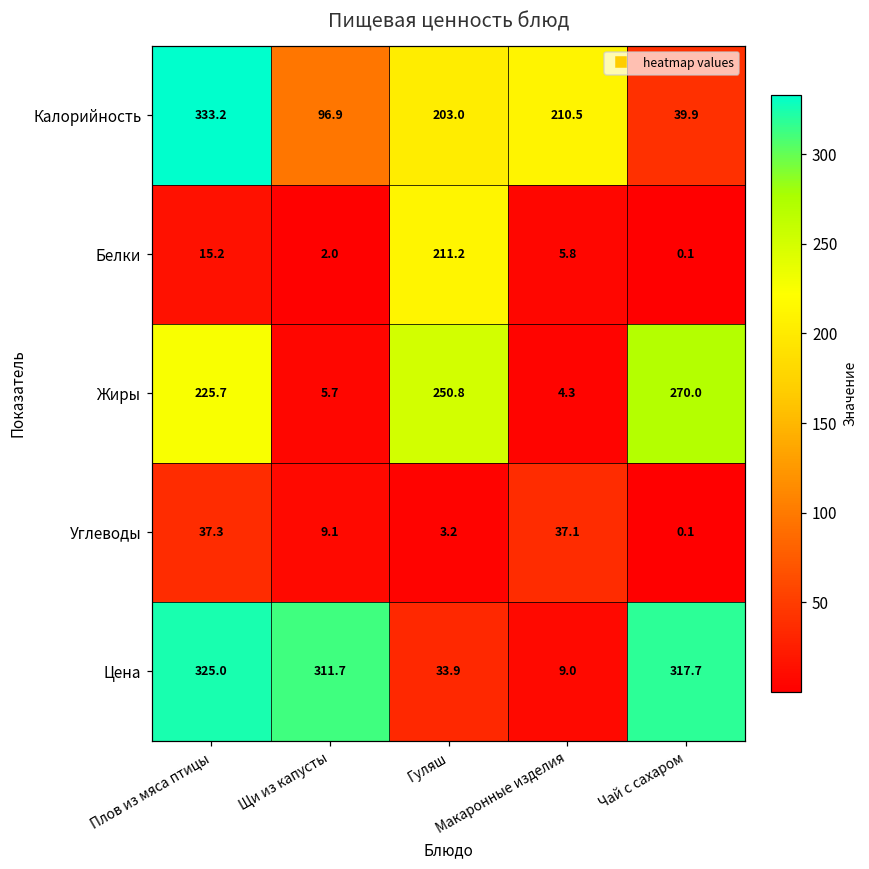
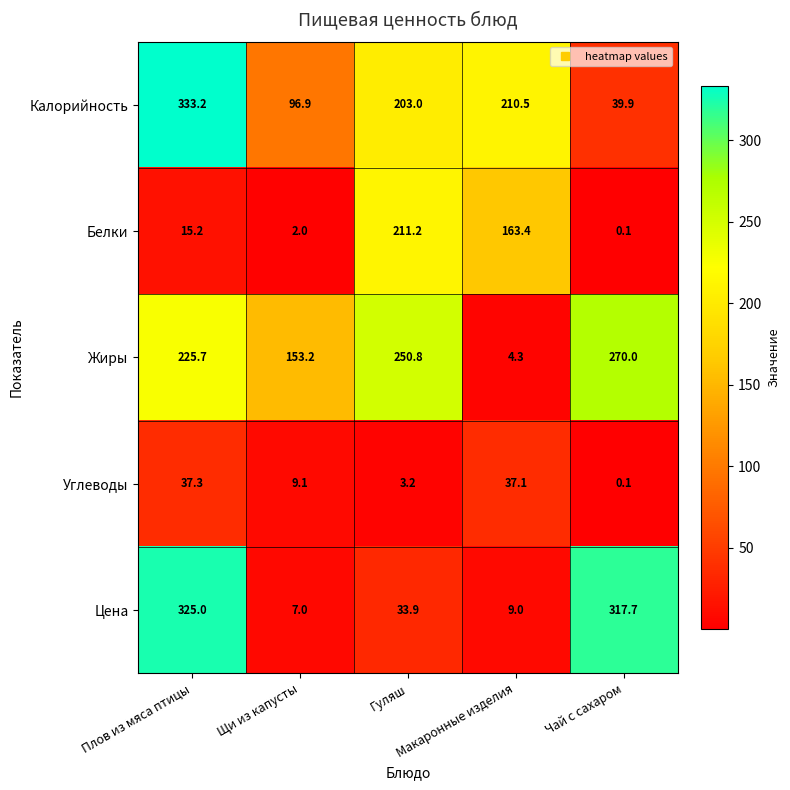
Белки, Макаронные изделия: 5.8 -> 163.4
Жиры, Щи из капусты: 5.7 -> 153.2
Цена, Щи из капусты: 311.7 -> 7.0
